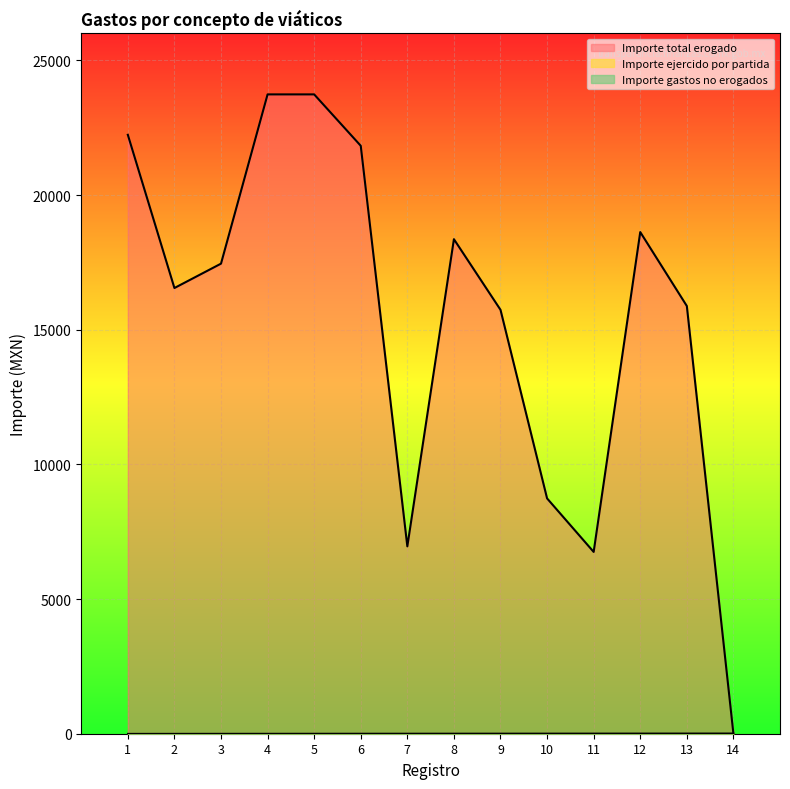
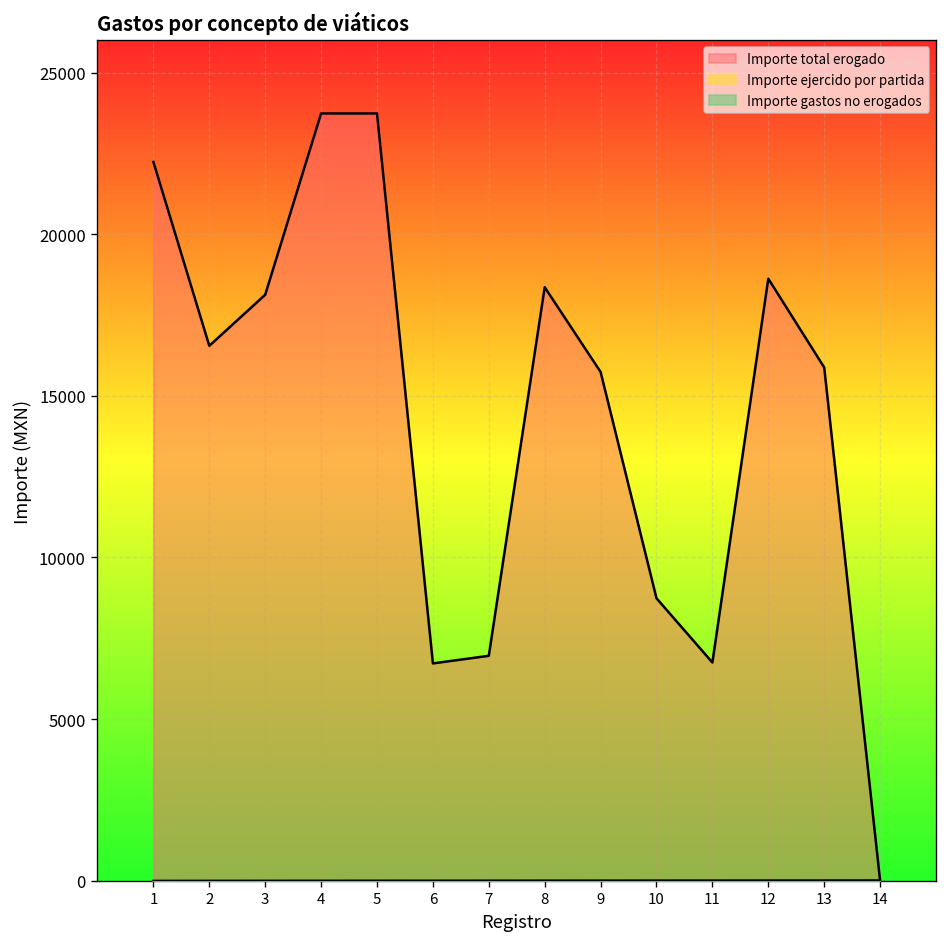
Importe total erogado, 3: 17500 -> 18100
Importe total erogado, 6: 21800 -> 6700
